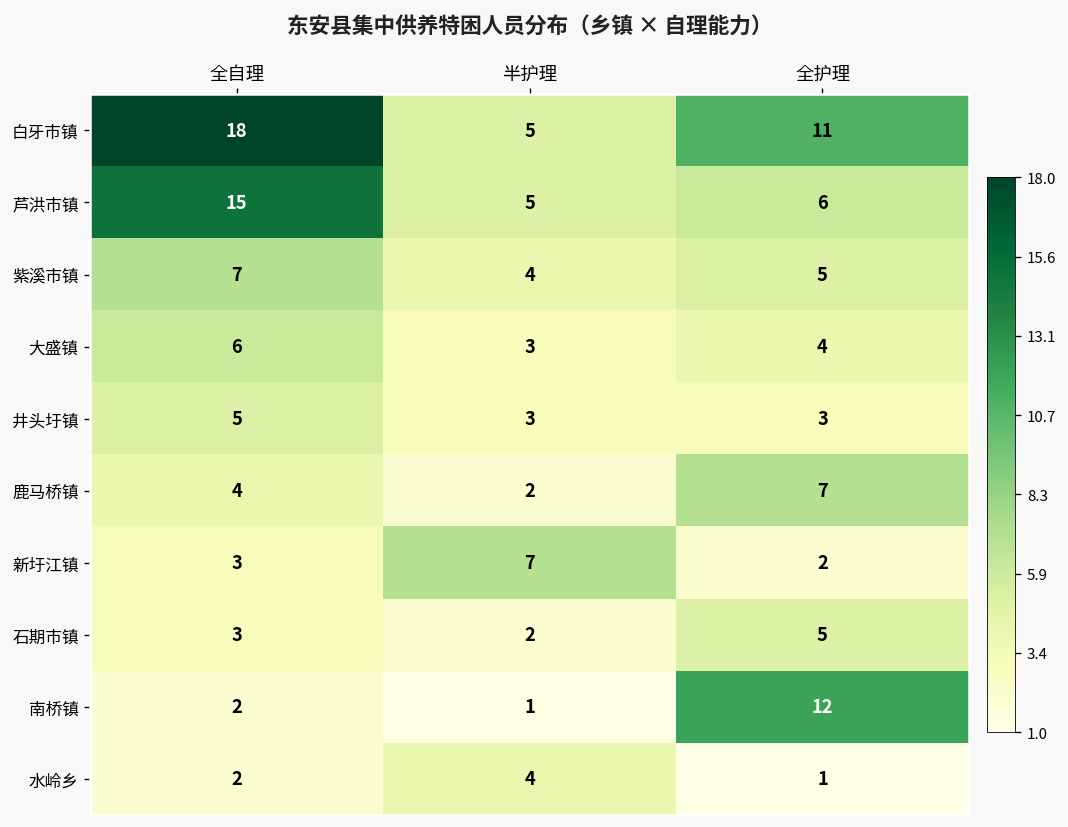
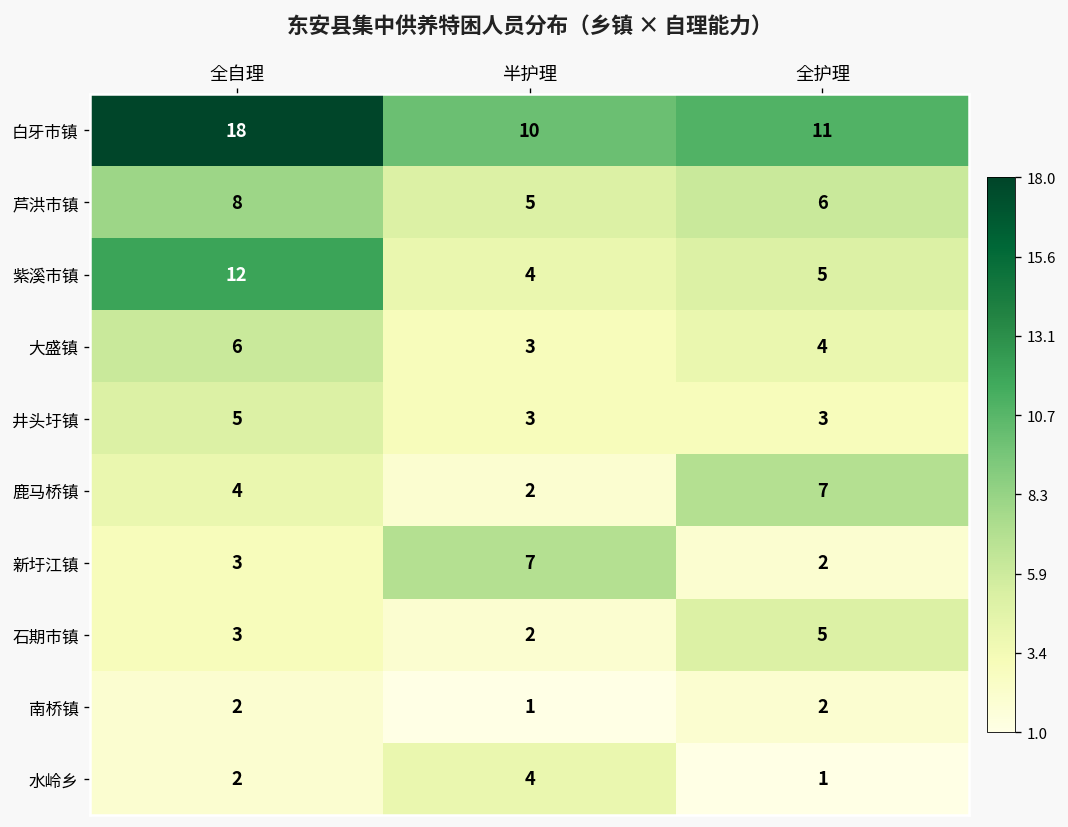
白牙市镇, 半护理: 5 -> 10
芦洪市镇, 全自理: 15 -> 8
紫溪市镇, 全自理: 7 -> 12
南桥镇, 全护理: 12 -> 2
